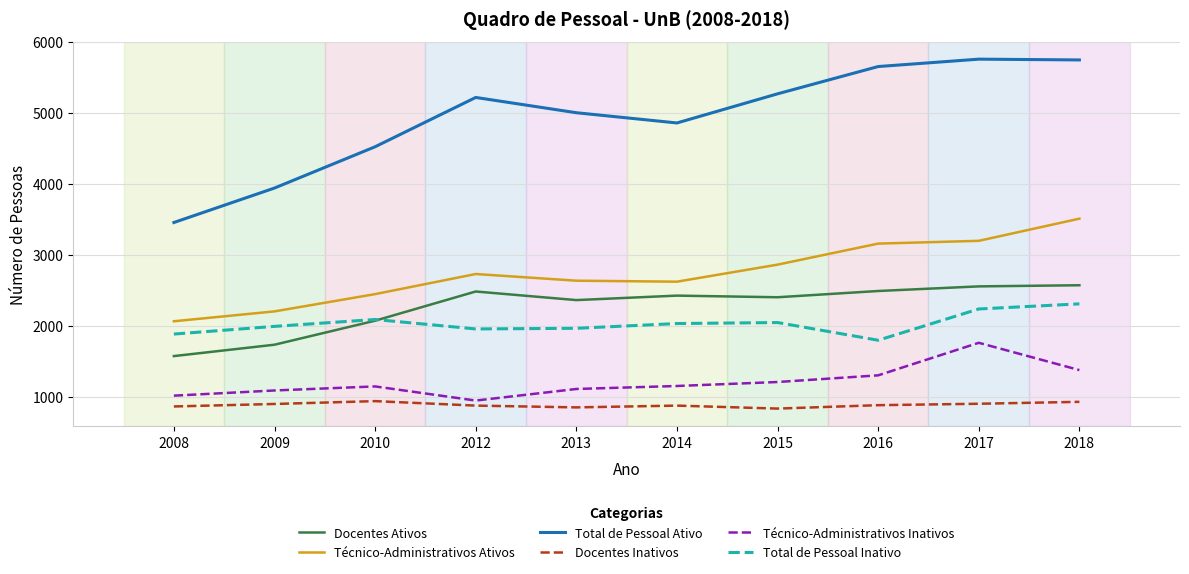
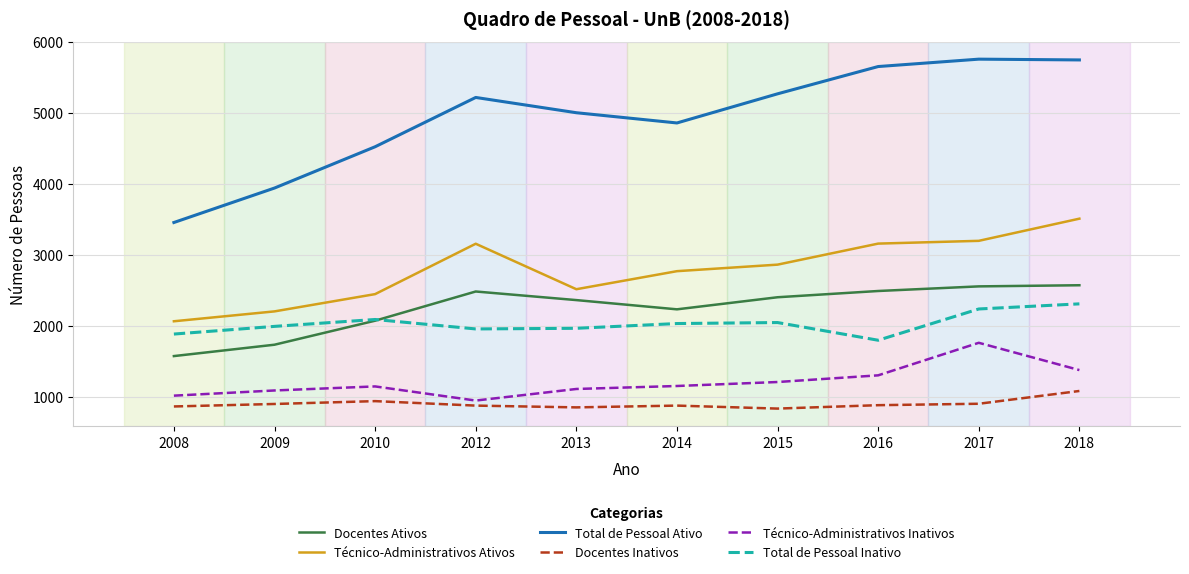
Técnico-Administrativos Ativos, 2012: 2700 -> 3200
Técnico-Administrativos Ativos, 2013: 2600 -> 2500
Docentes Ativos, 2014: 2400 -> 2200
Técnico-Administrativos Ativos, 2014: 2600 -> 2800
Docentes Inativos, 2018: 900 -> 1100
